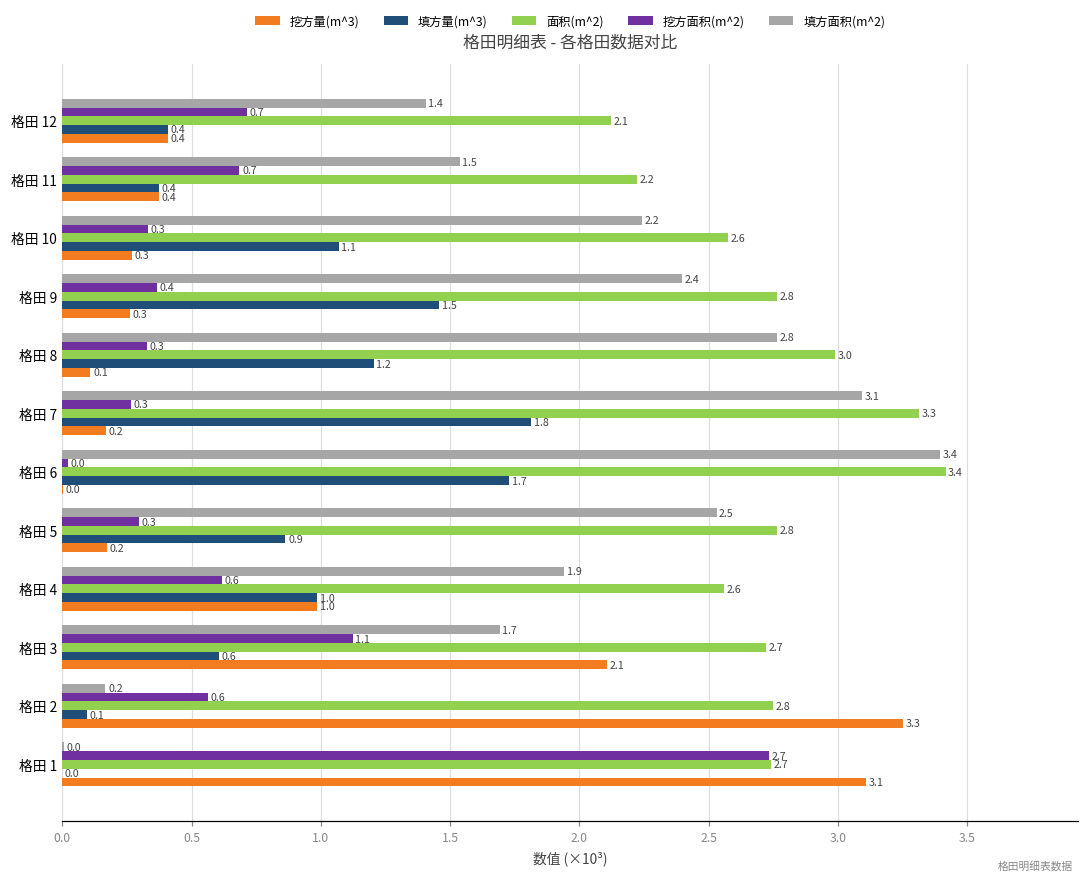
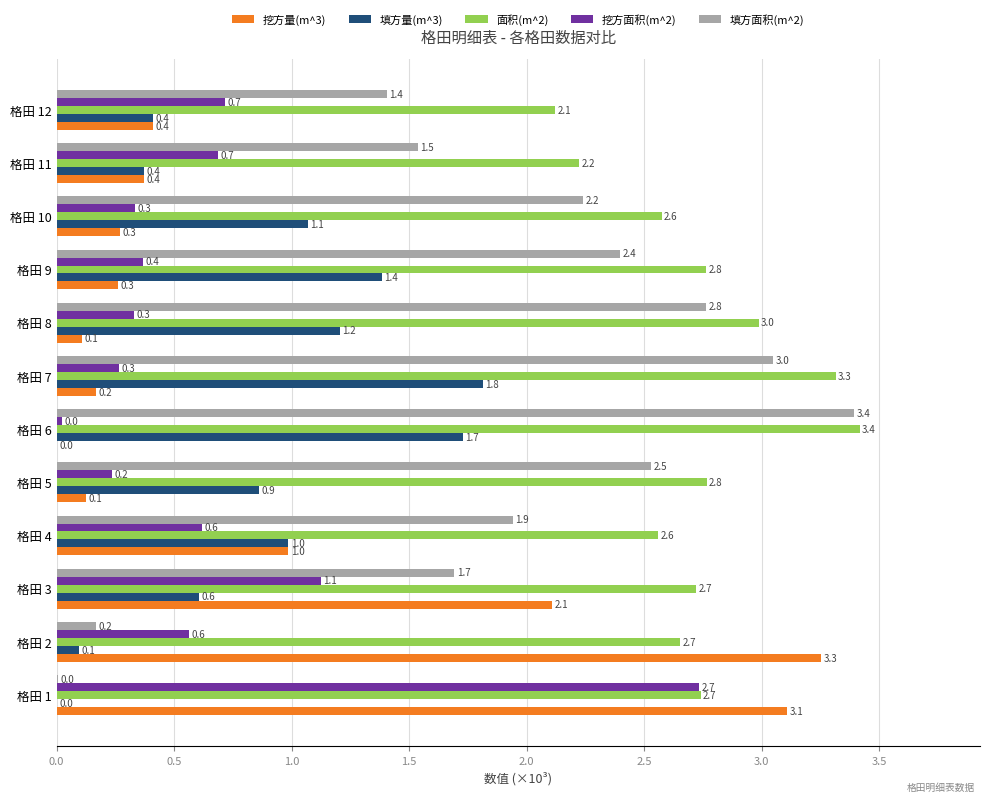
填方量(m^3), 格田 9: 1.5 -> 1.4
填方面积(m^2), 格田 7: 3.1 -> 3.0
挖方面积(m^2), 格田 5: 0.3 -> 0.2
挖方量(m^3), 格田 5: 0.2 -> 0.1
面积(m^2), 格田 2: 2.8 -> 2.7
